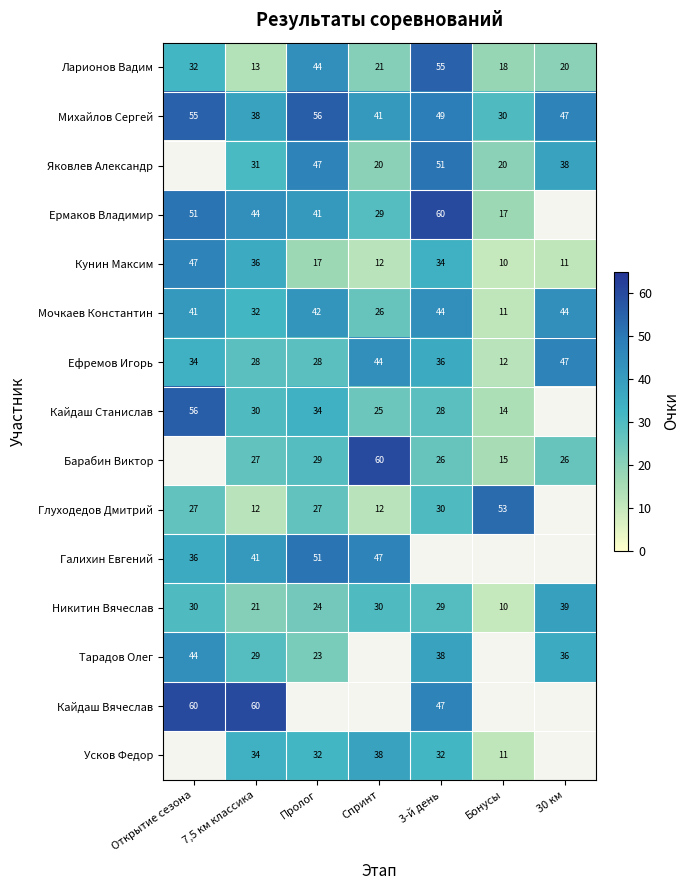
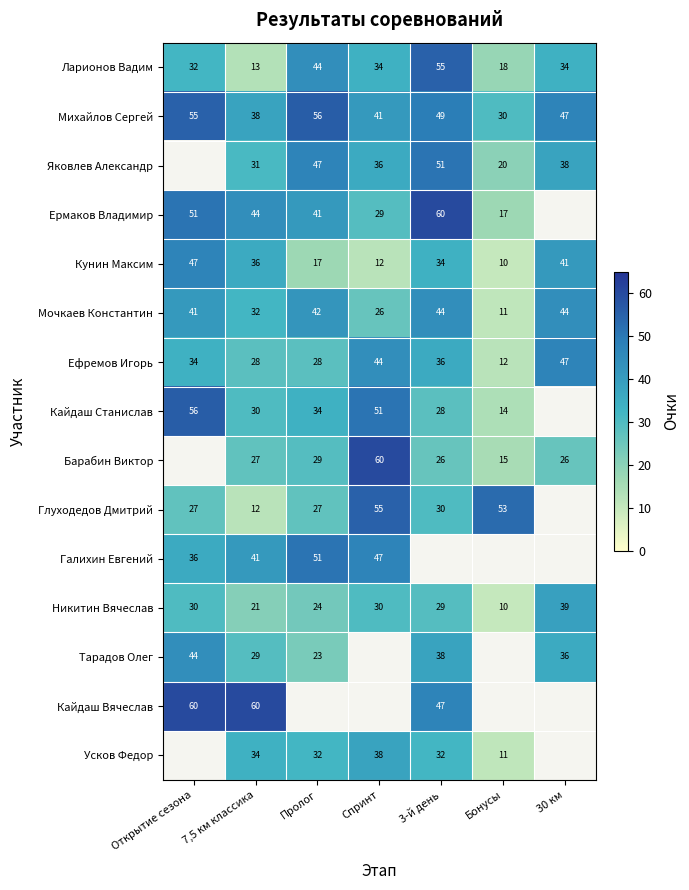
Ларионов Вадим, Спринт: 21 -> 34
Ларионов Вадим, 30 км: 20 -> 34
Яковлев Александр, Спринт: 20 -> 36
Кунин Максим, 30 км: 11 -> 41
Кайдаш Станислав, Спринт: 25 -> 51
Глуходедов Дмитрий, Спринт: 12 -> 55
